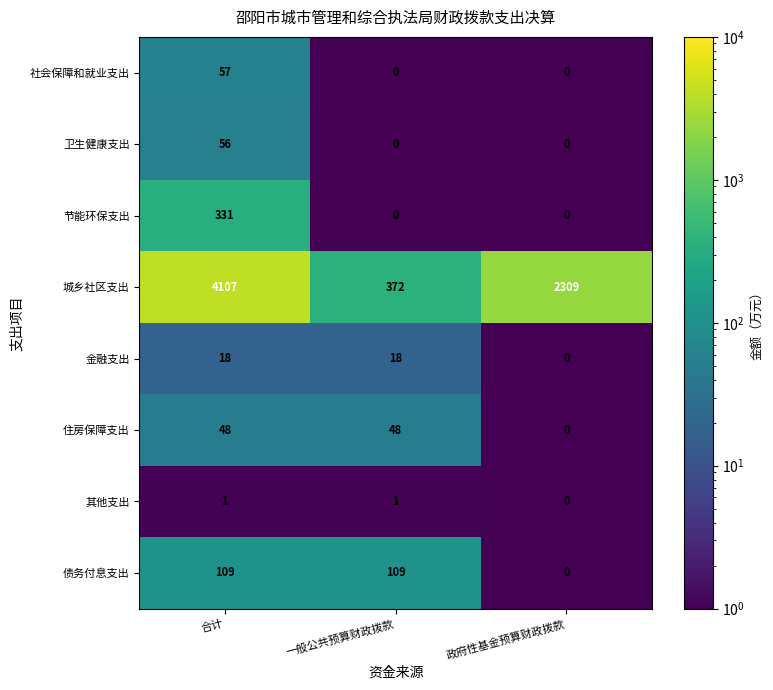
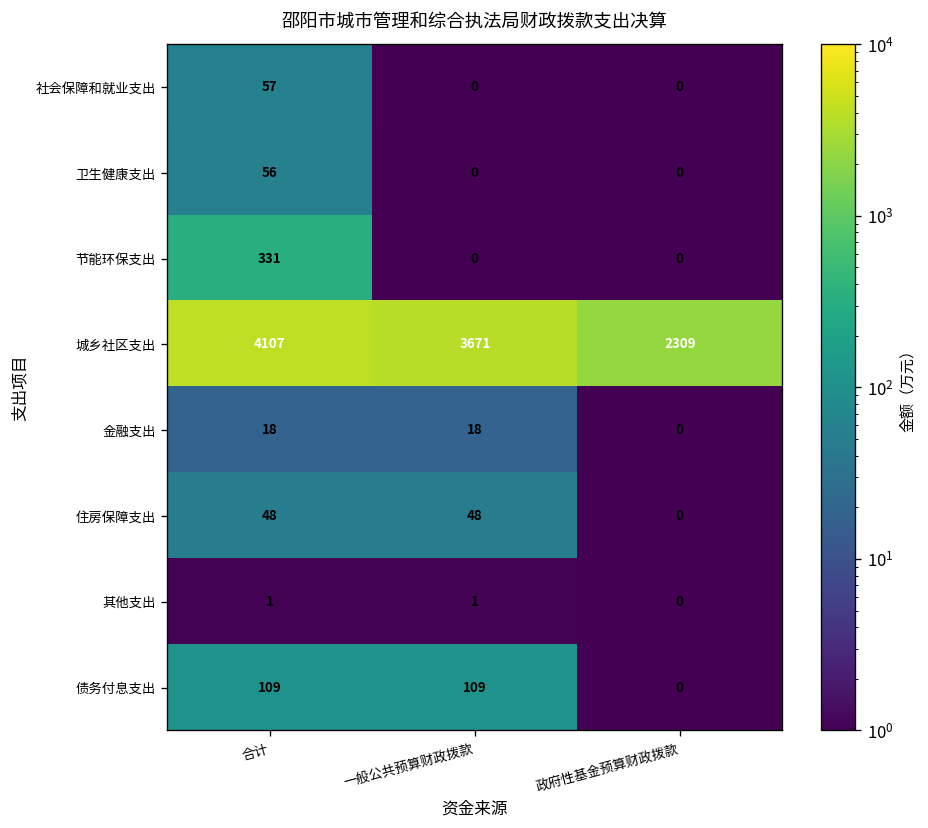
城乡社区支出, 一般公共预算财政拨款: 372 -> 3671
